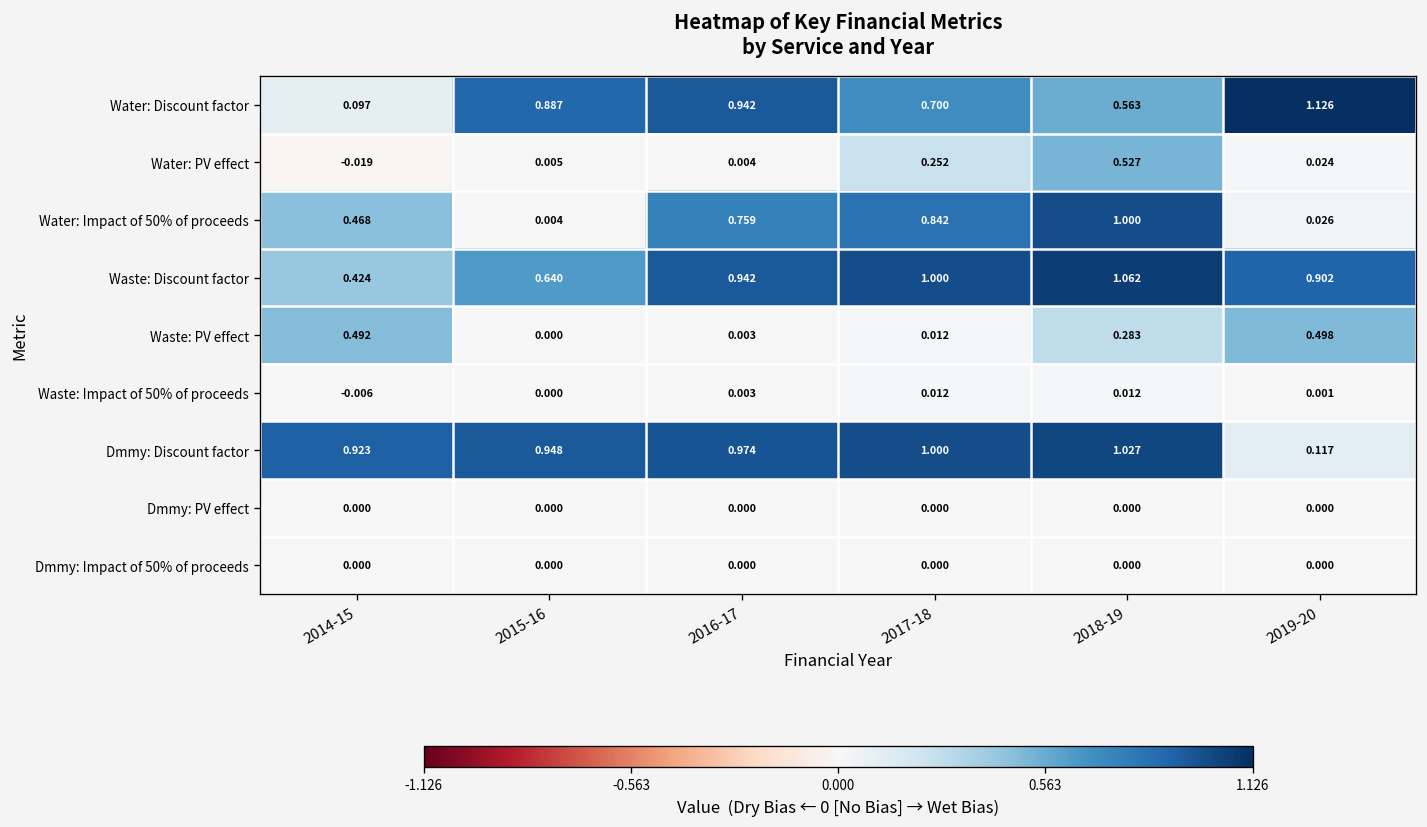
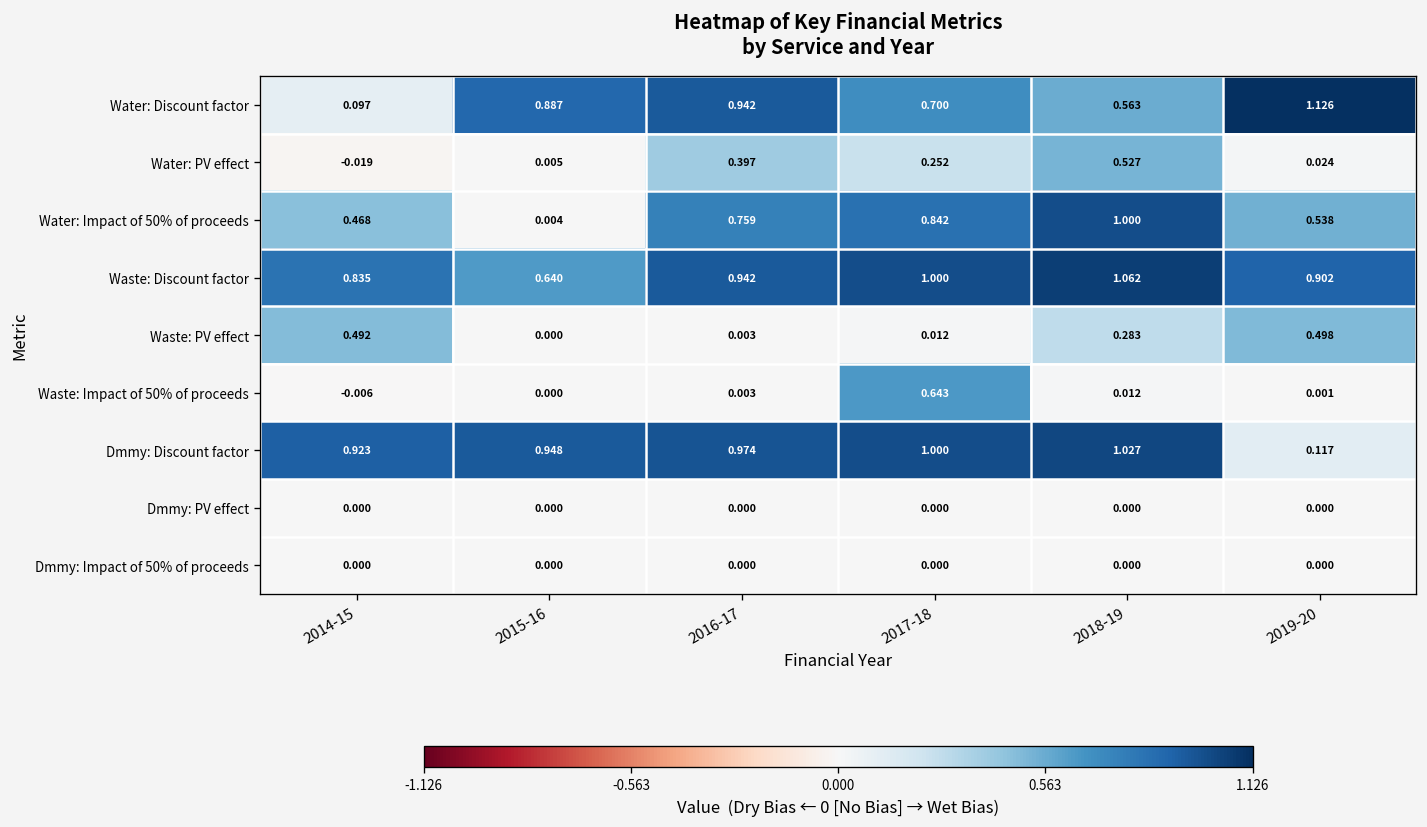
Water: PV effect, 2016-17: 0.004 -> 0.397
Water: Impact of 50% of proceeds, 2019-20: 0.026 -> 0.538
Waste: Discount factor, 2014-15: 0.424 -> 0.835
Waste: Impact of 50% of proceeds, 2017-18: 0.012 -> 0.643
